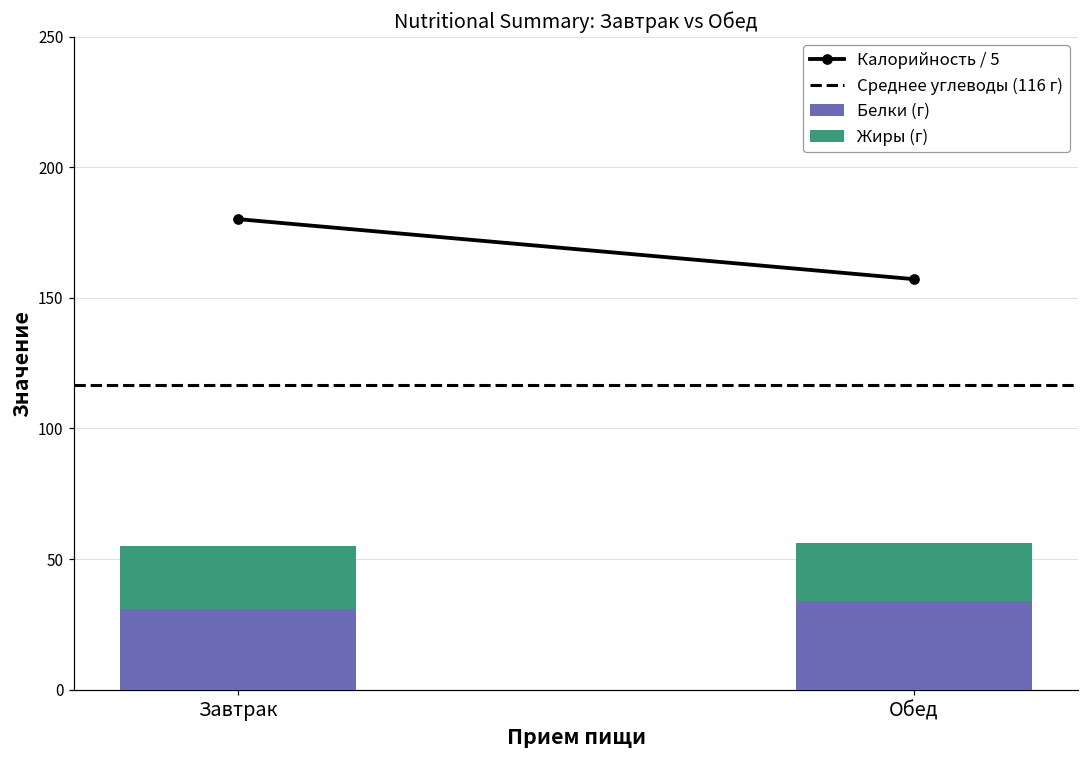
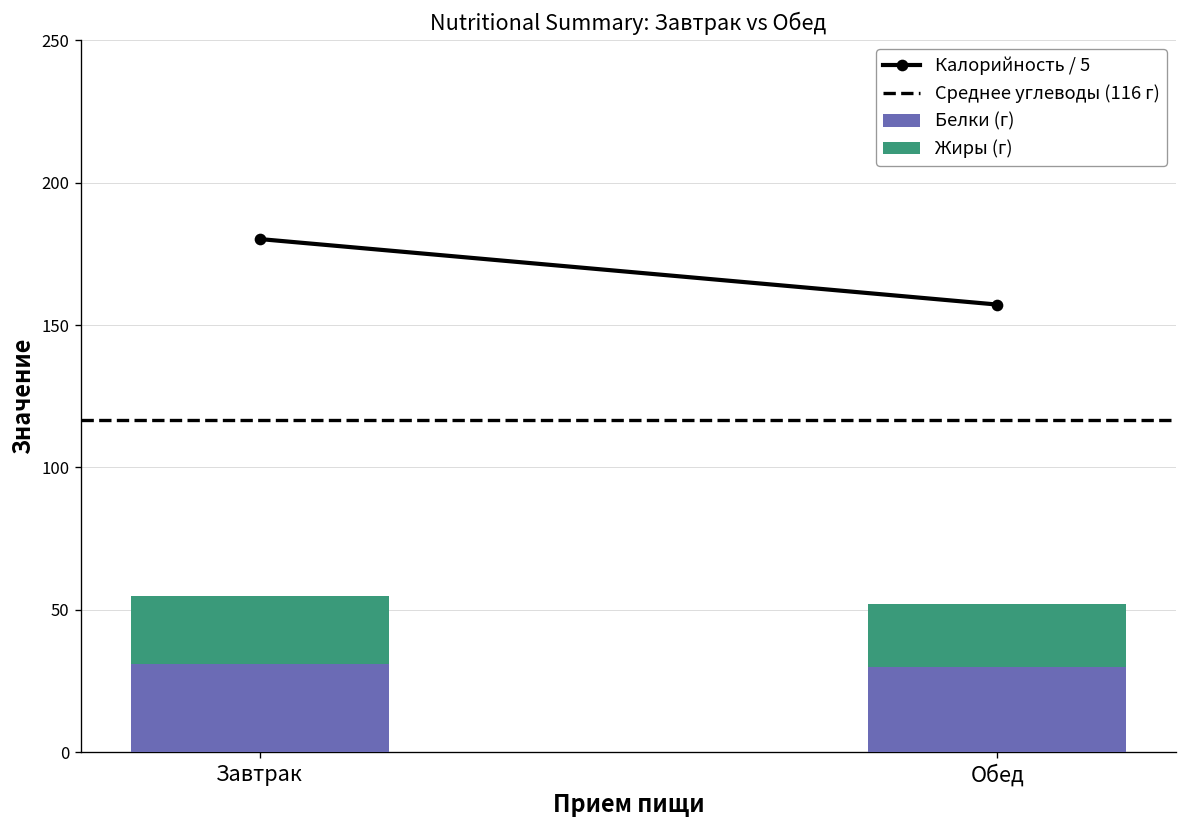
Белки (г), Обед: 34 -> 30
